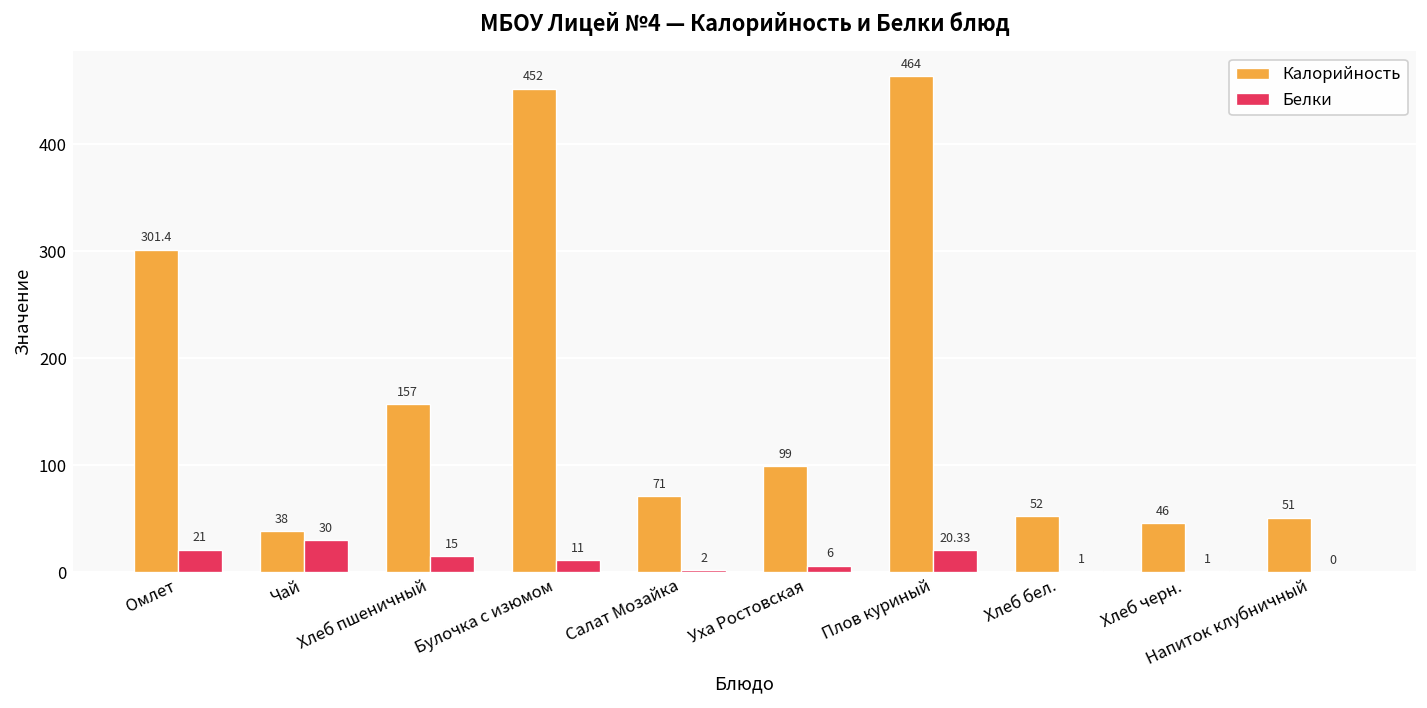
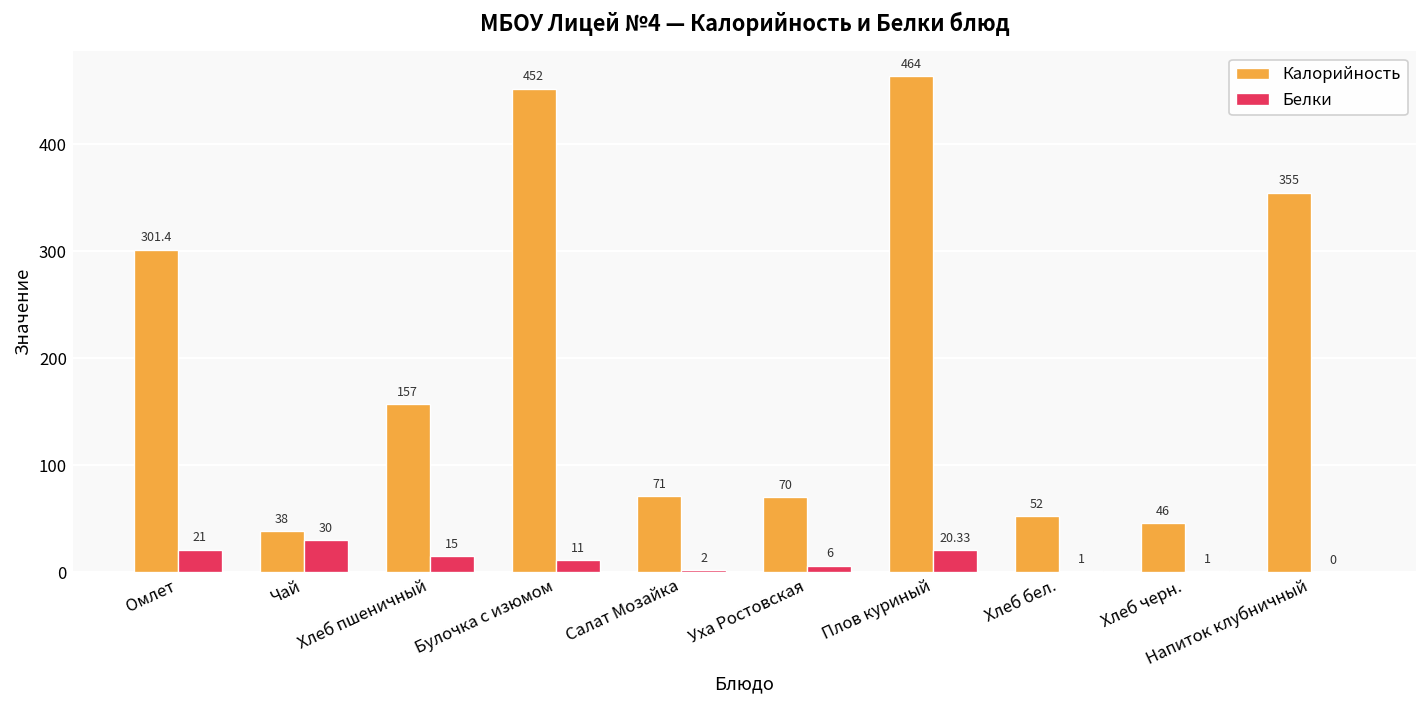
Калорийность, Уха Ростовская: 99 -> 70
Калорийность, Напиток клубничный: 51 -> 355
